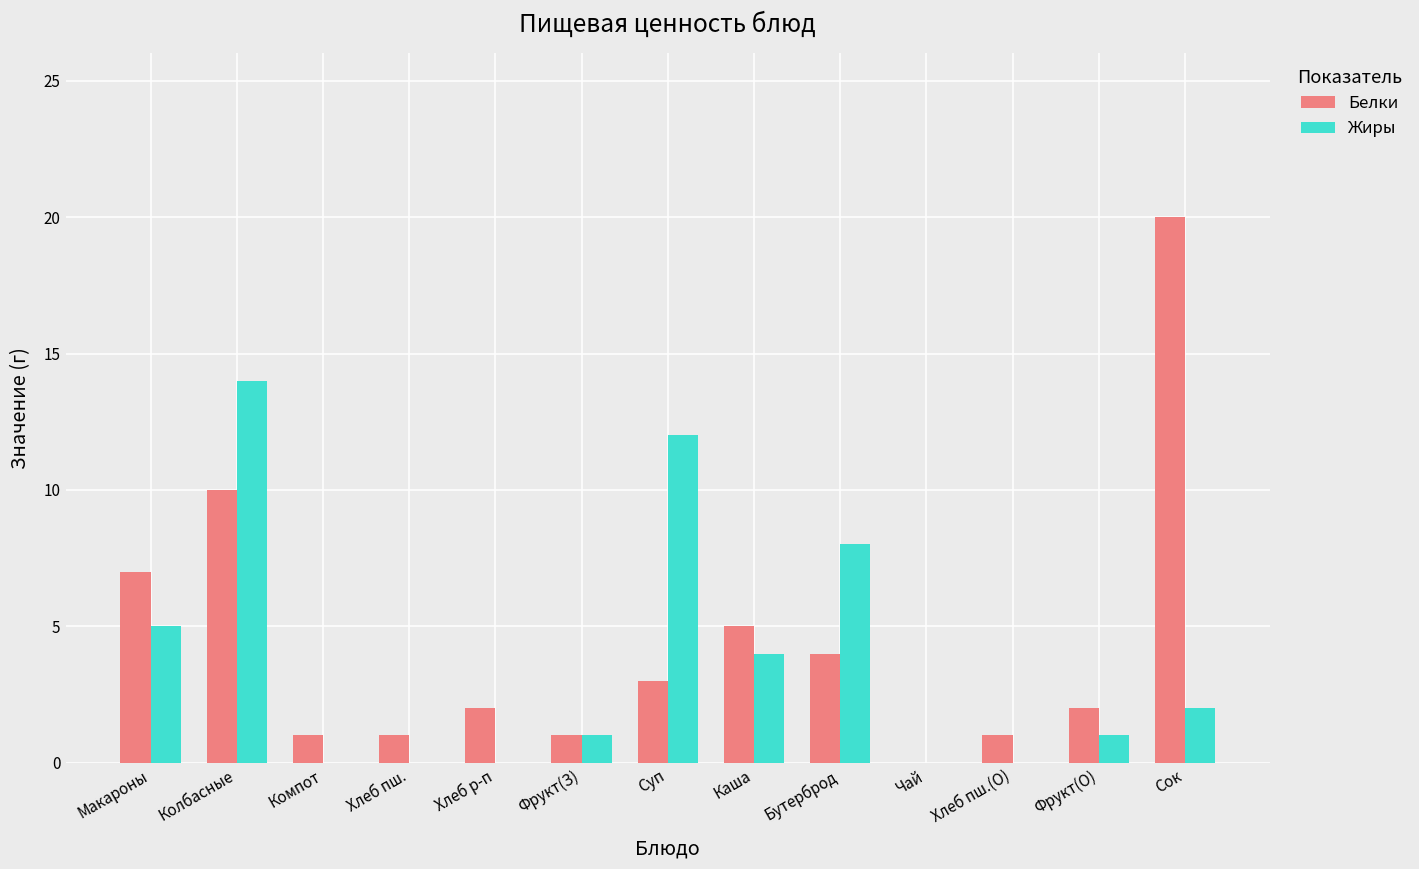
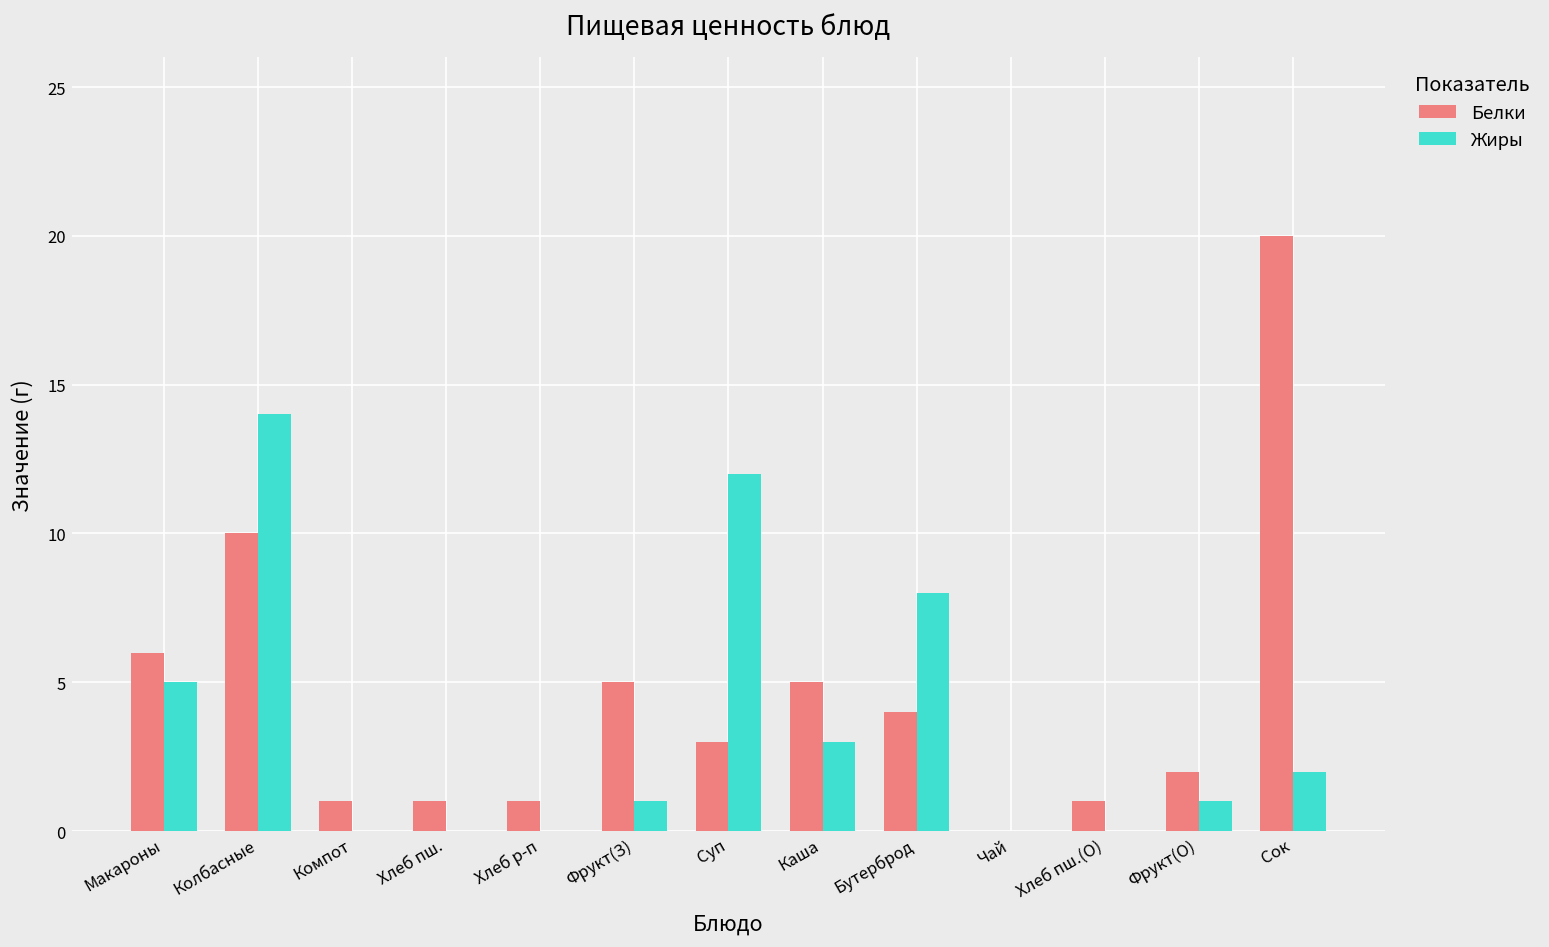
Белки, Макароны: 7 -> 6
Белки, Хлеб р-п: 2 -> 1
Белки, Фрукт(З): 1 -> 5
Жиры, Каша: 4 -> 3
